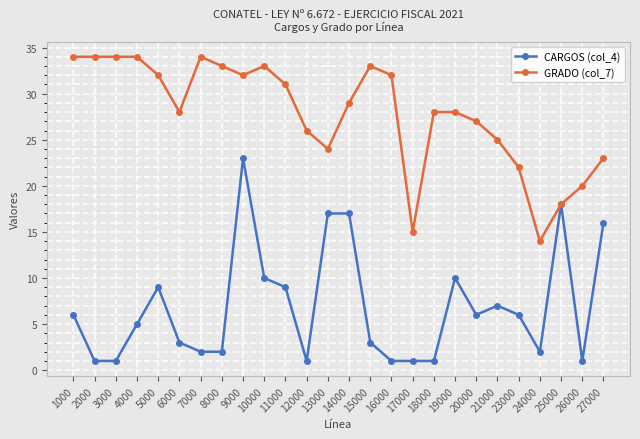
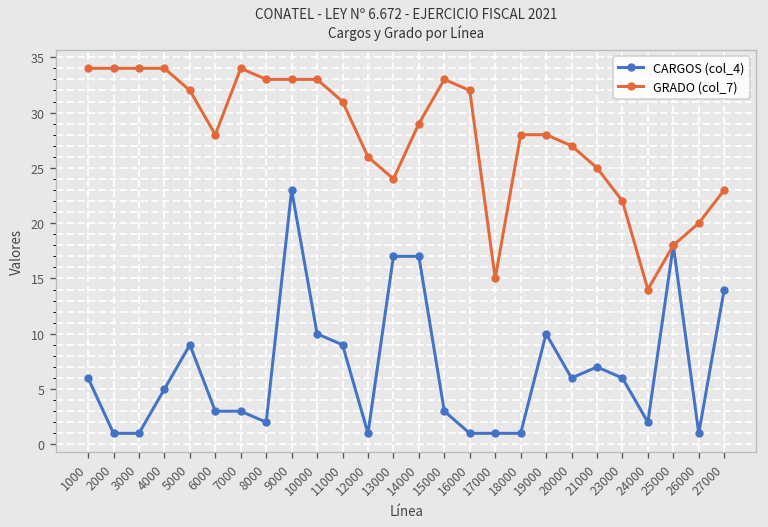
CARGOS (col_4), 7000: 2 -> 3
GRADO (col_7), 9000: 32 -> 33
CARGOS (col_4), 27000: 16 -> 14
